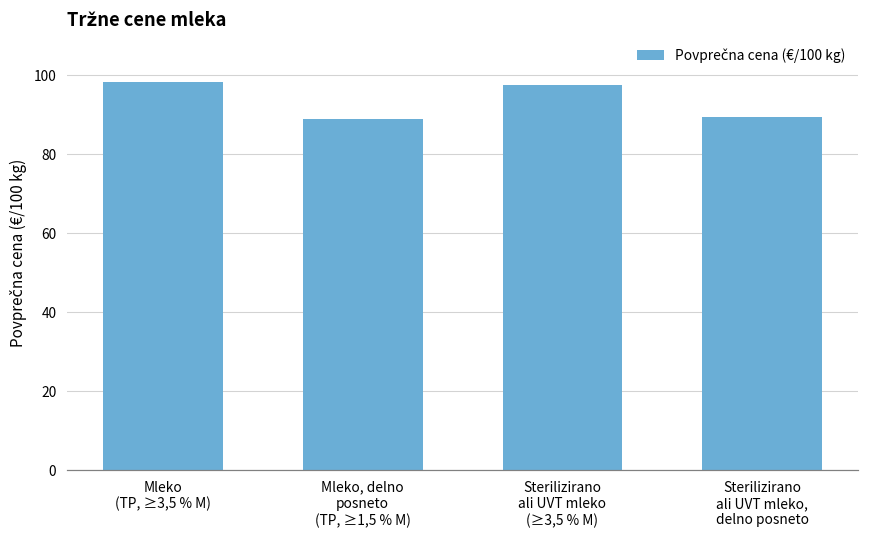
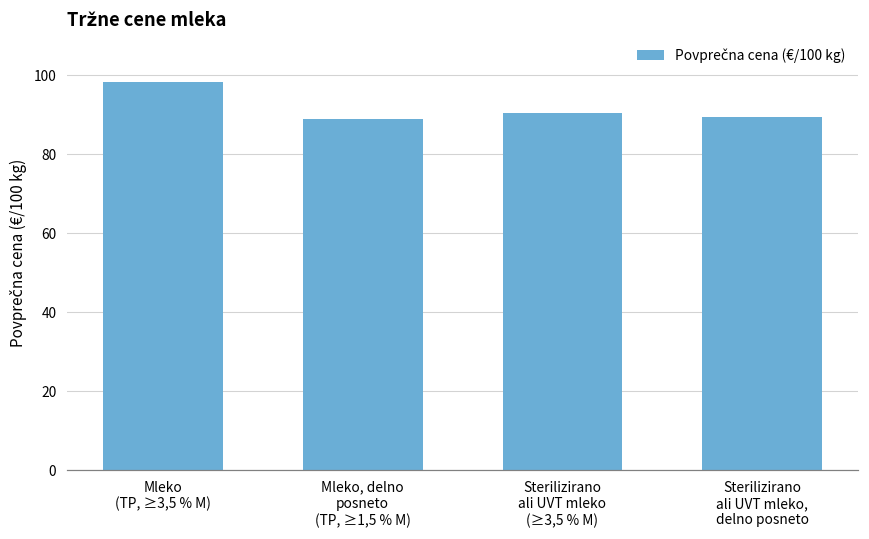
Sterilizirano ali UVT mleko (≥3,5 % M): 98 -> 90
